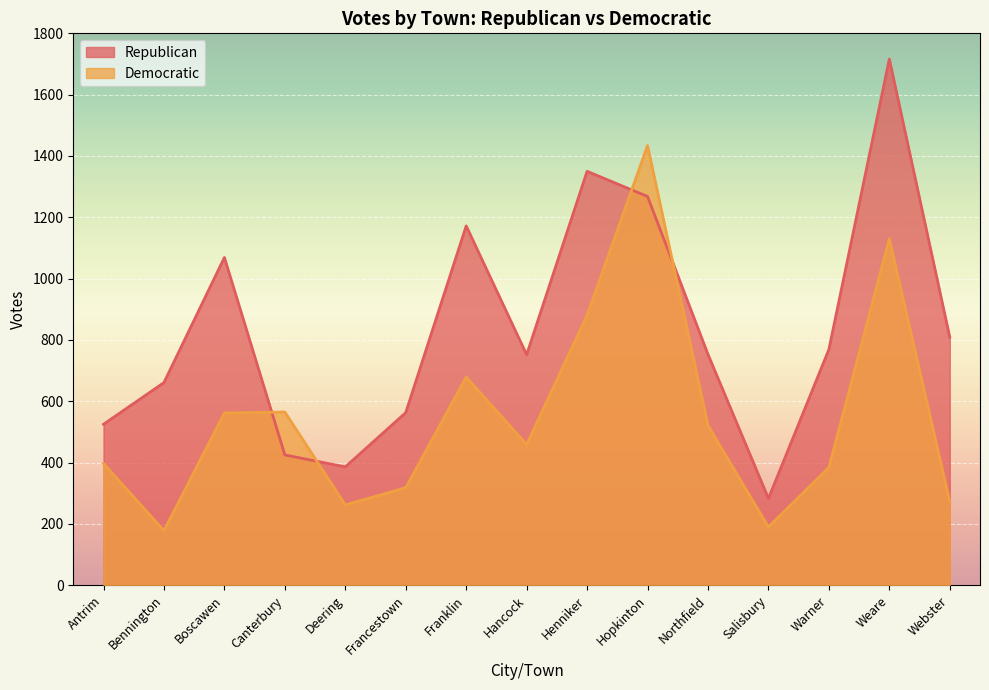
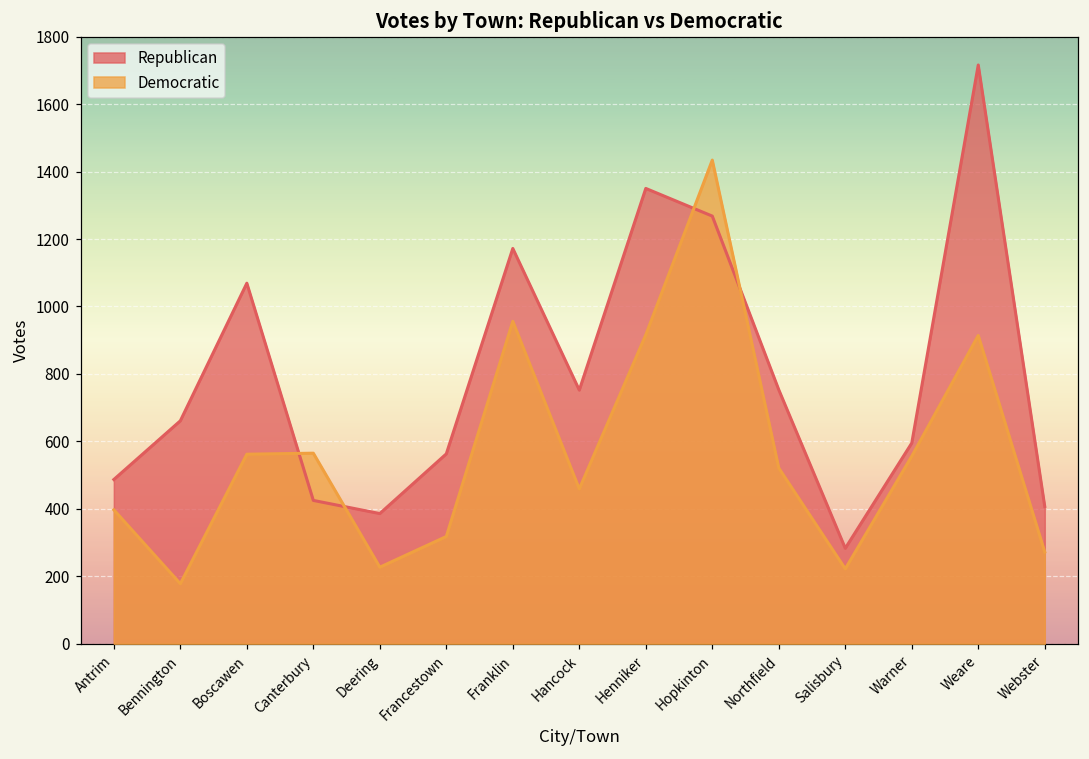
Republican, Antrim: 530 -> 490
Democratic, Deering: 260 -> 230
Democratic, Franklin: 680 -> 960
Democratic, Henniker: 880 -> 920
Democratic, Salisbury: 190 -> 220
Republican, Warner: 770 -> 600
Democratic, Warner: 380 -> 560
Democratic, Weare: 1130 -> 910
Republican, Webster: 810 -> 410
